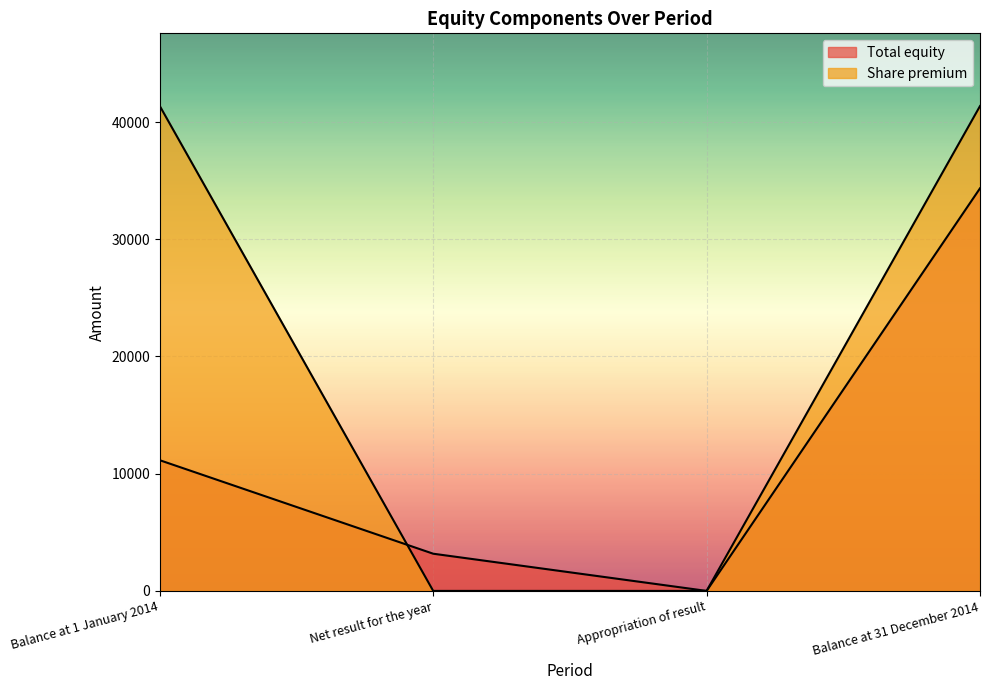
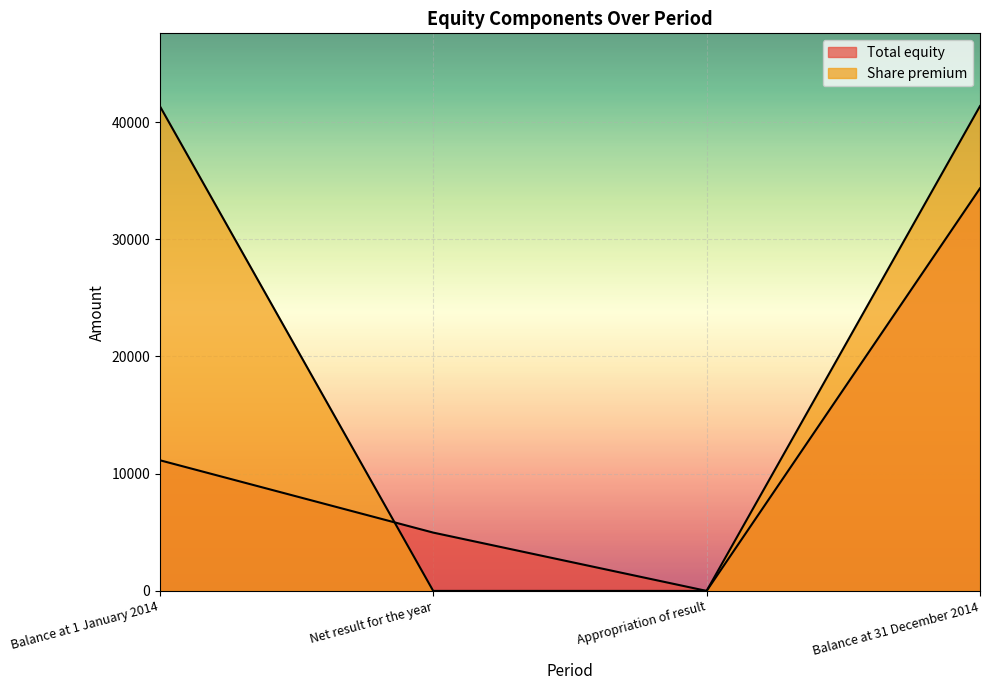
Total equity, Net result for the year: 3200 -> 5000
